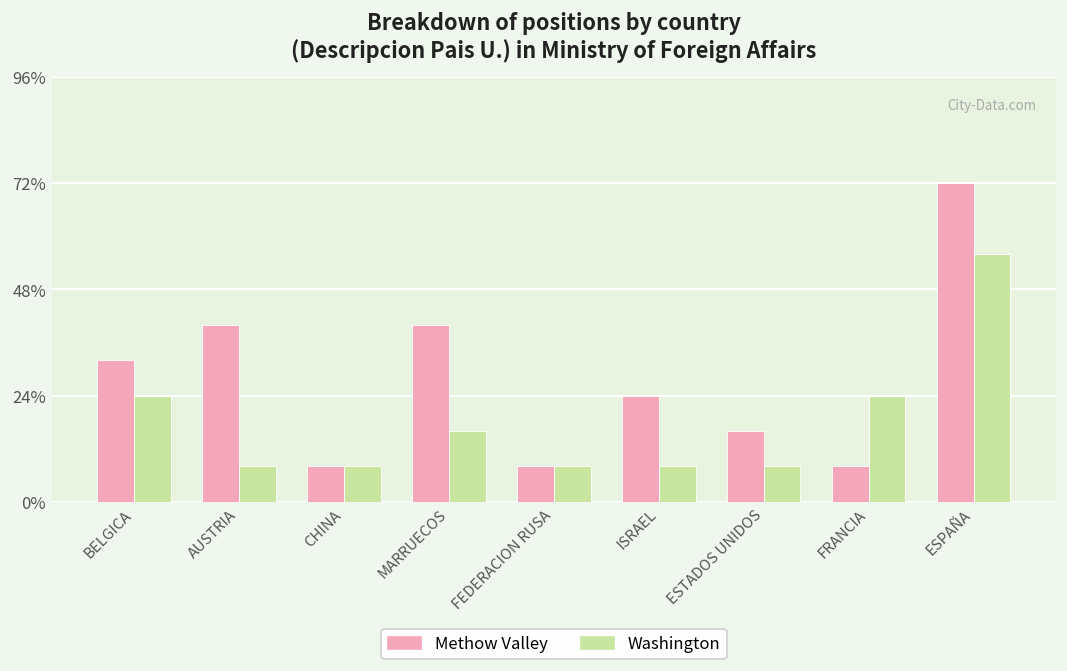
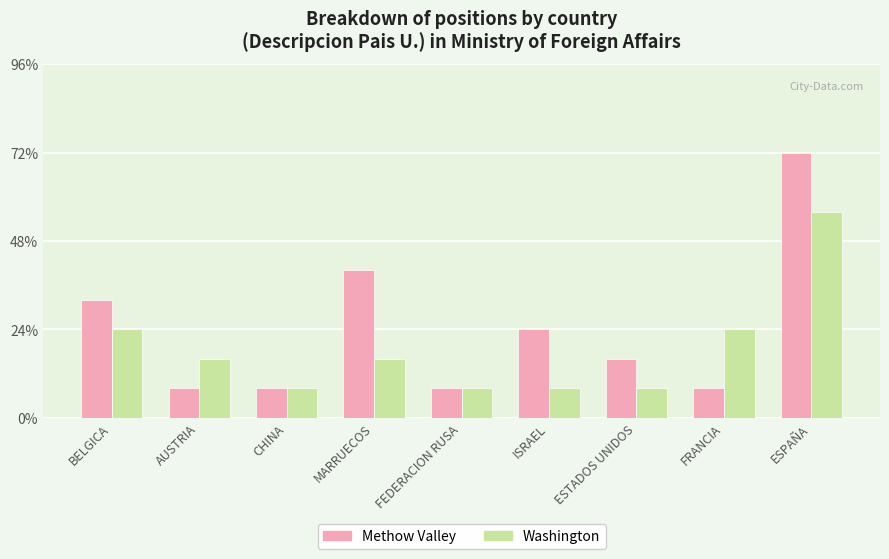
Methow Valley, AUSTRIA: 40% -> 8%
Washington, AUSTRIA: 8% -> 16%
